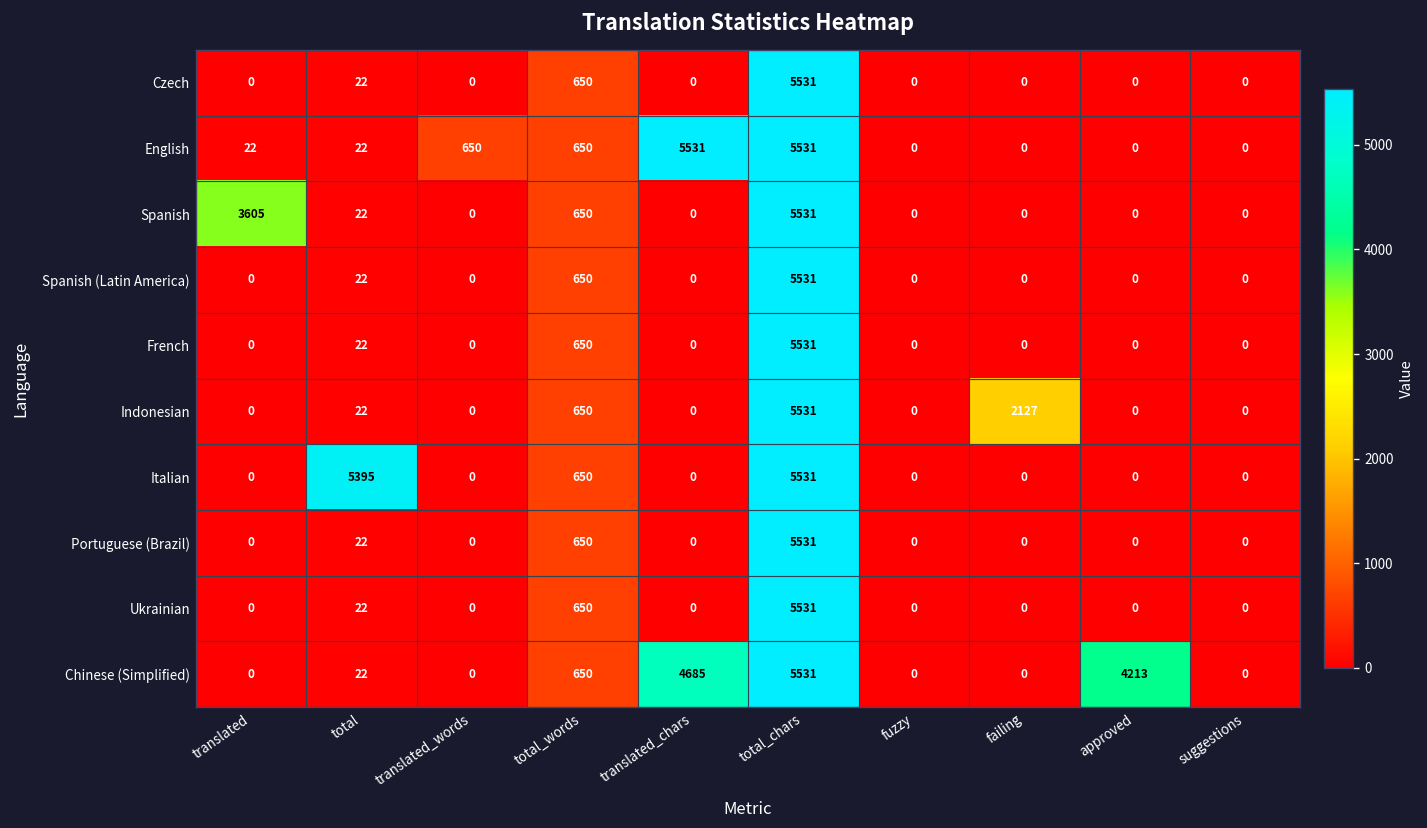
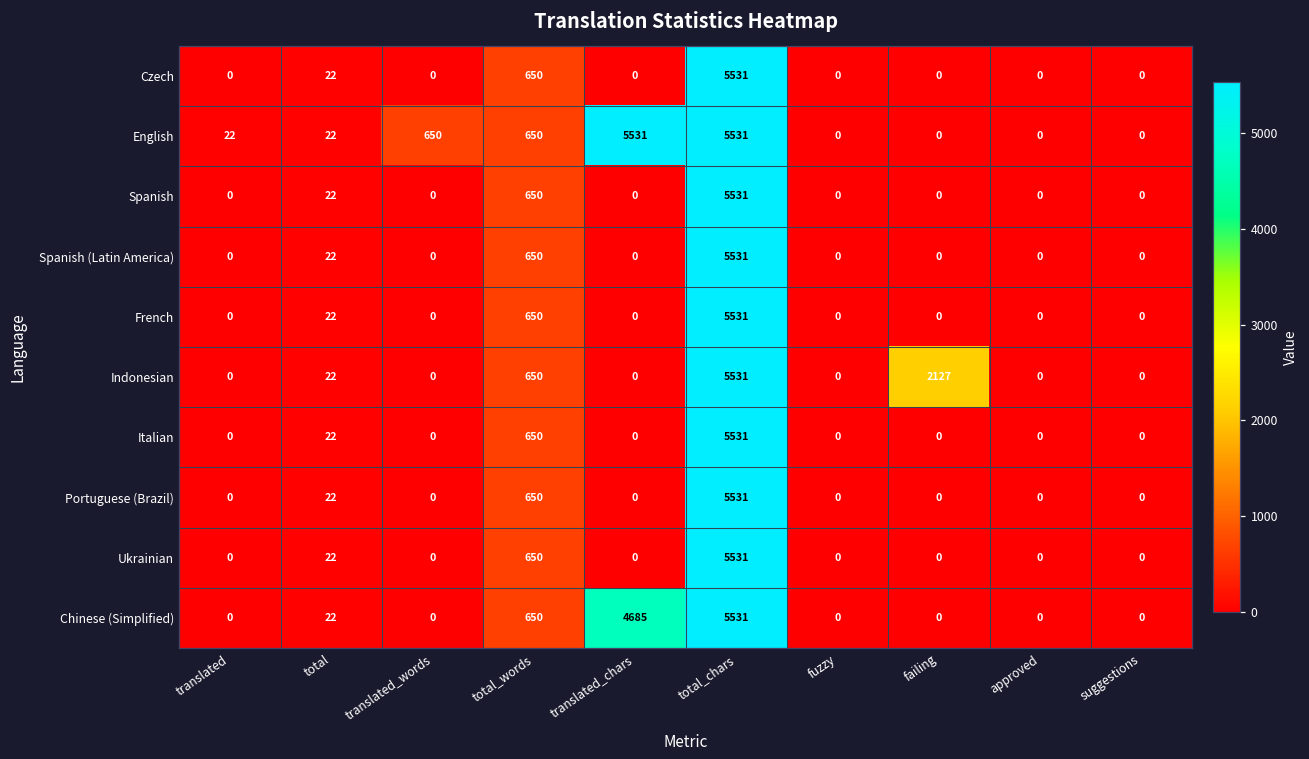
Spanish, translated: 3605 -> 0
Italian, total: 5395 -> 22
Chinese (Simplified), approved: 4213 -> 0
